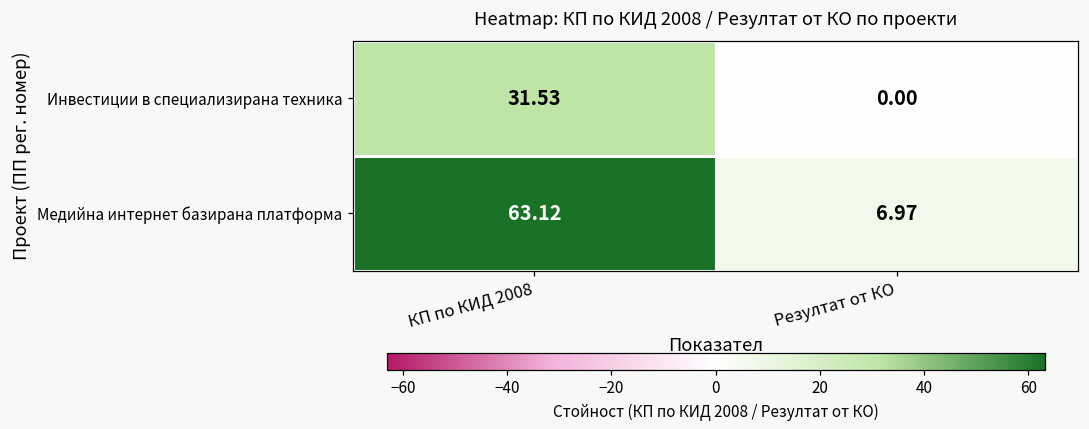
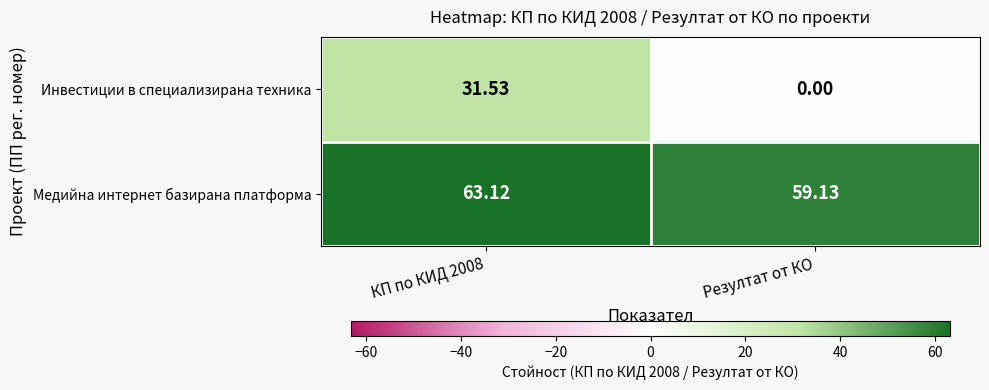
Медийна интернет базирана платформа, Резултат от КО: 6.97 -> 59.13
